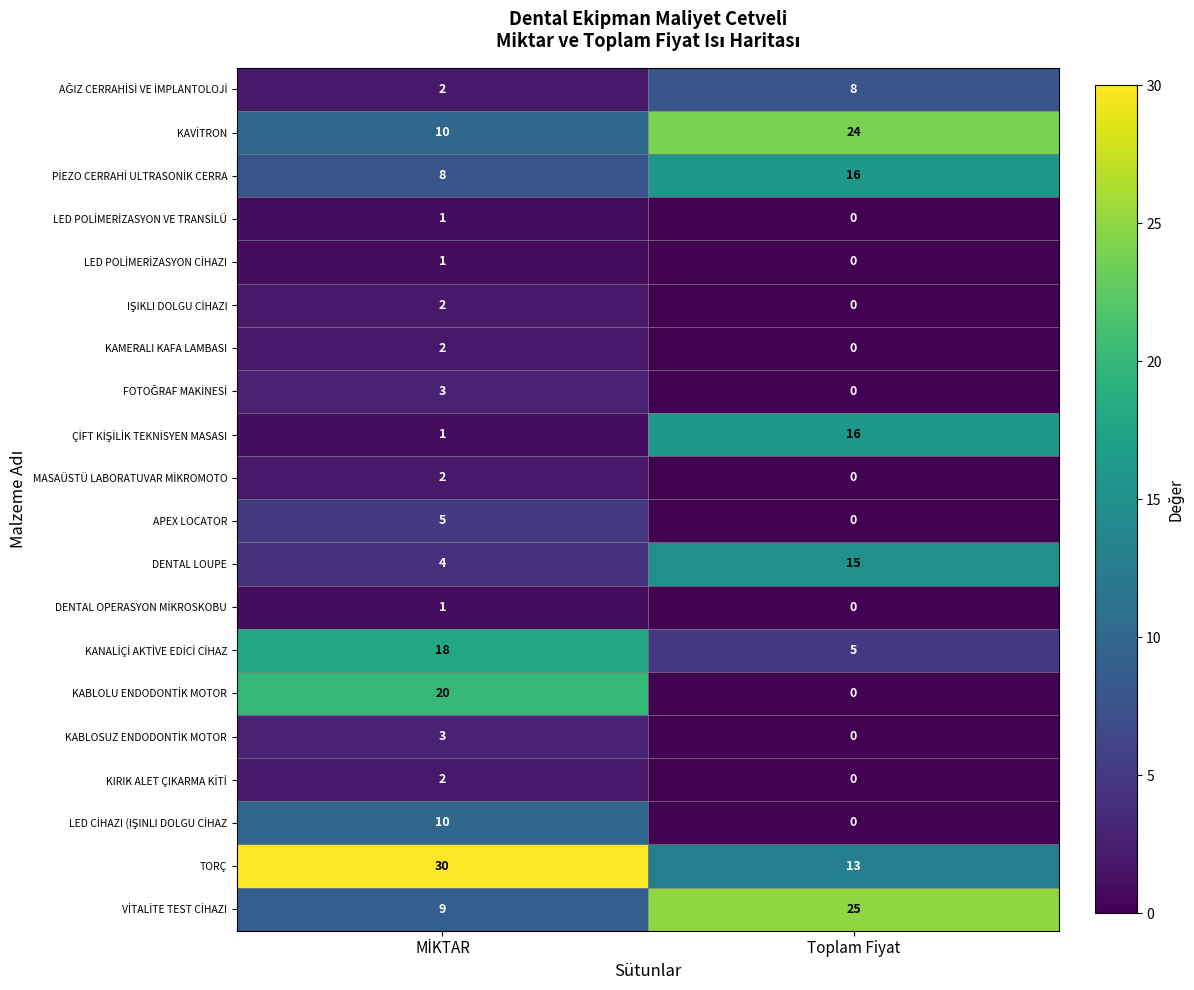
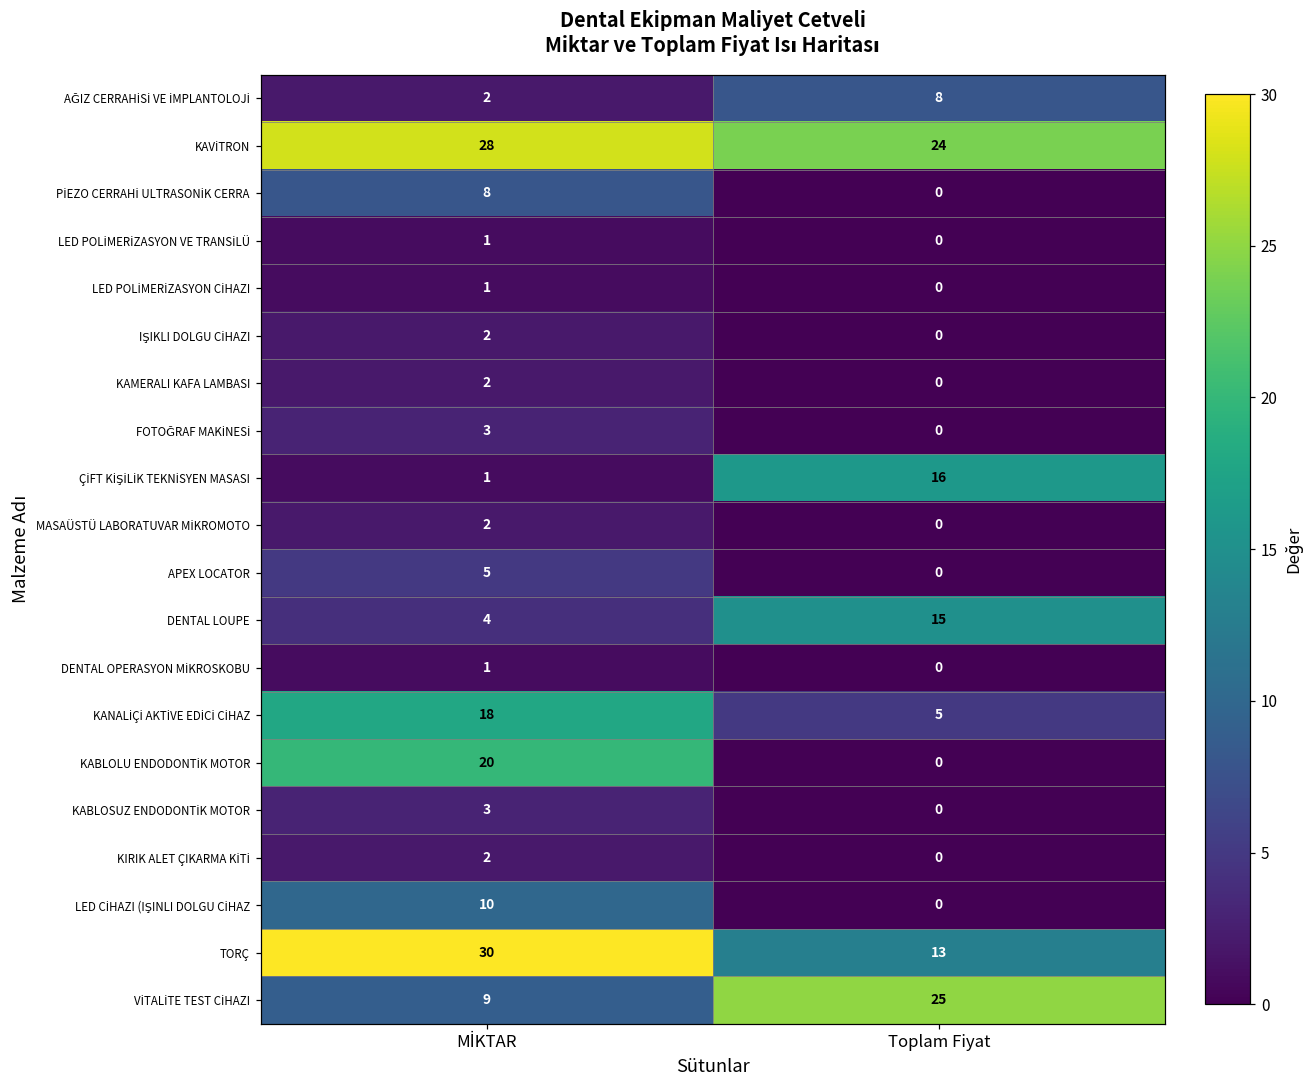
KAVİTRON, MİKTAR: 10 -> 28
PİEZO CERRAHİ ULTRASONİK CERRA, Toplam Fiyat: 16 -> 0
